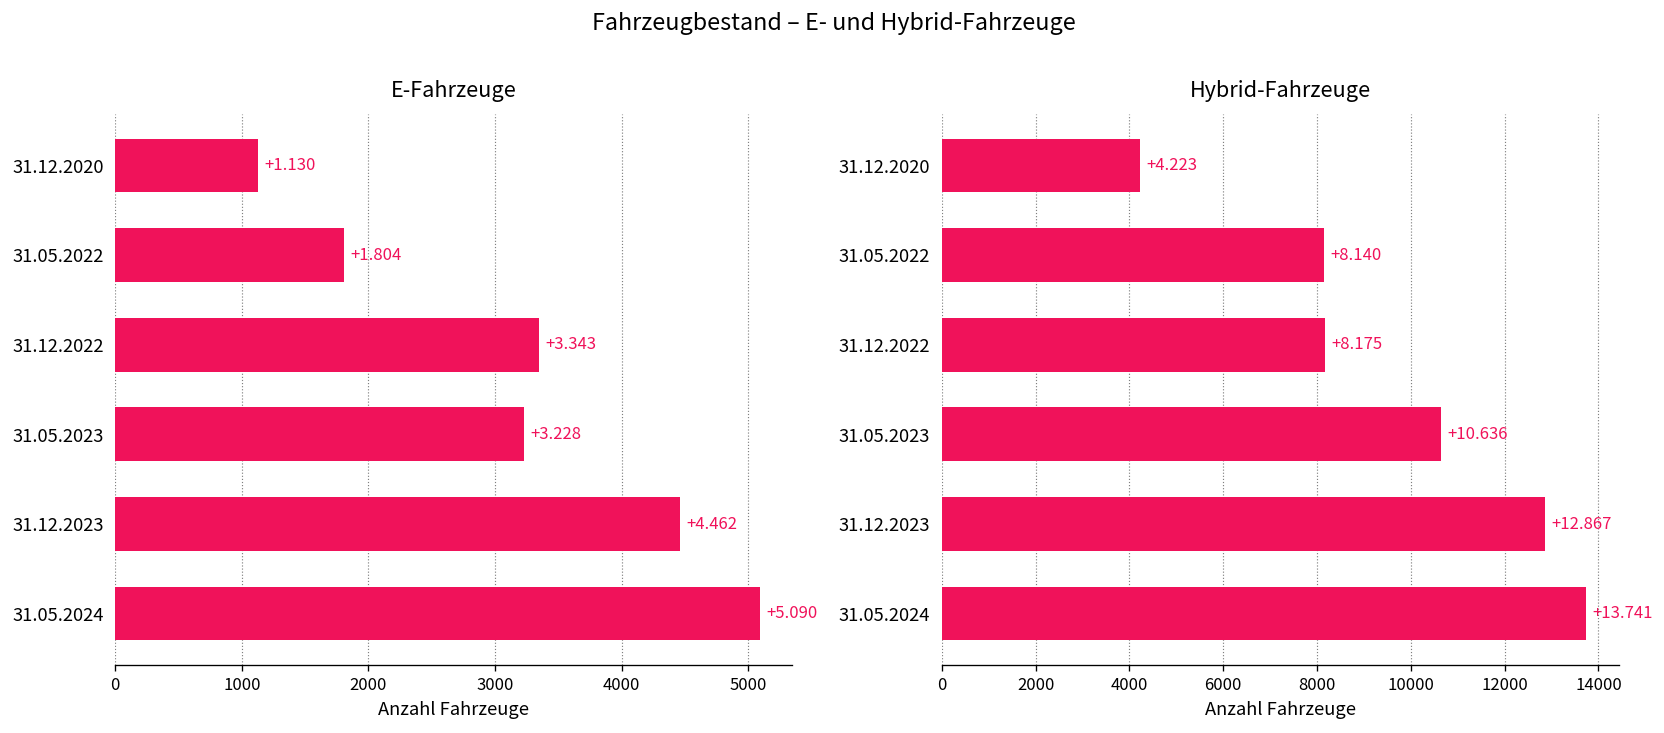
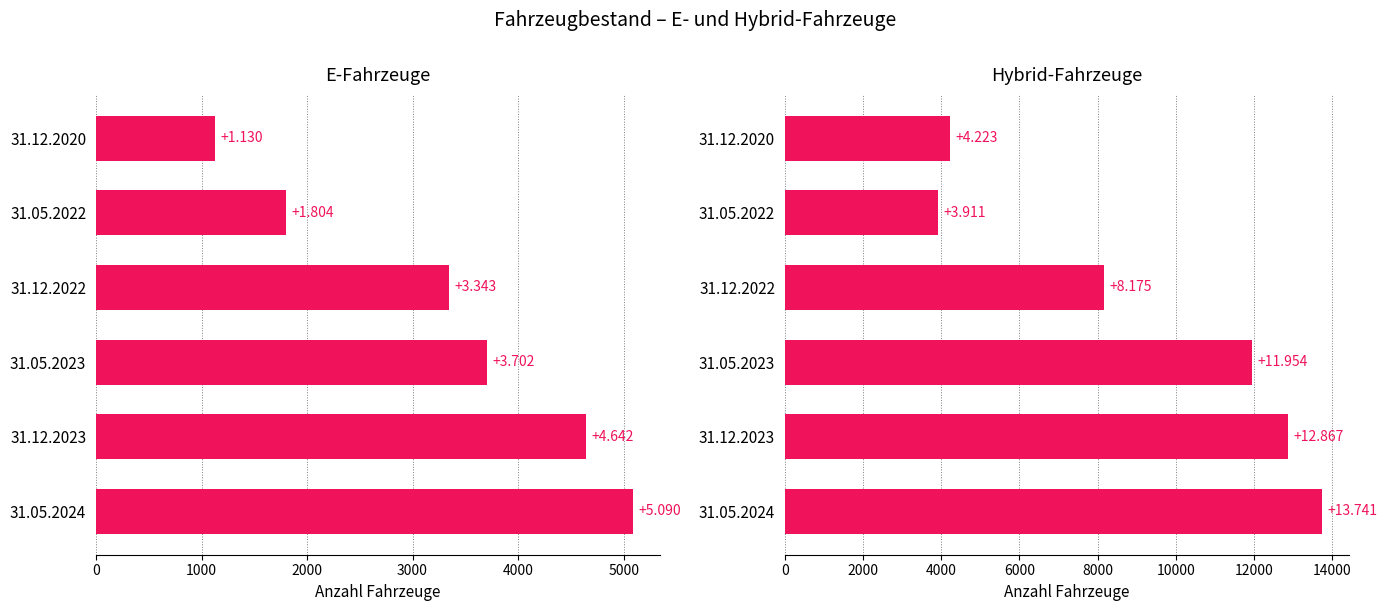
E-Fahrzeuge, 31.05.2023: +3.228 -> +3.702
E-Fahrzeuge, 31.12.2023: +4.462 -> +4.642
Hybrid-Fahrzeuge, 31.05.2022: +8.140 -> +3.911
Hybrid-Fahrzeuge, 31.05.2023: +10.636 -> +11.954
